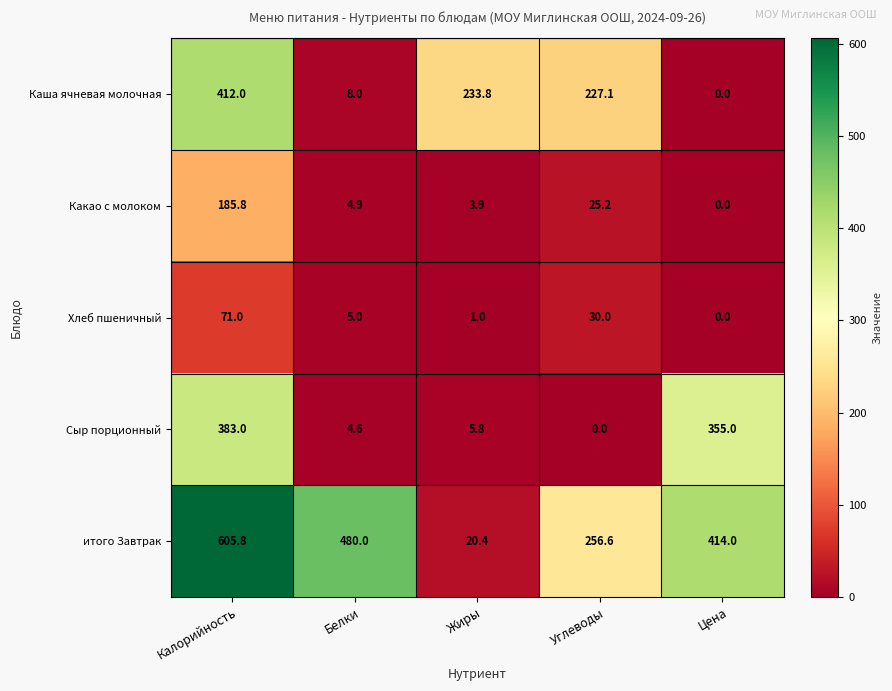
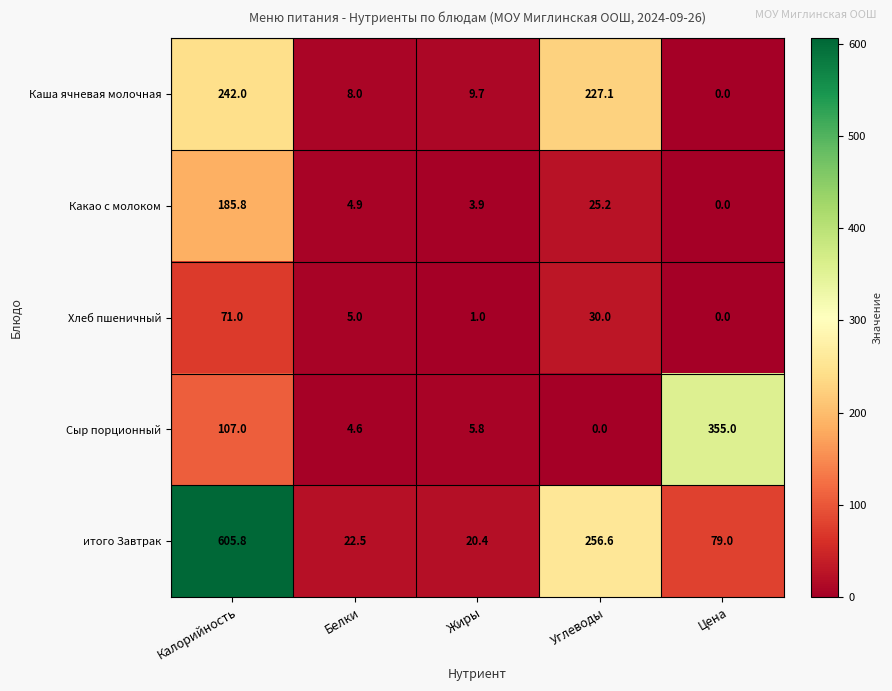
Каша ячневая молочная, Калорийность: 412.0 -> 242.0
Каша ячневая молочная, Жиры: 233.8 -> 9.7
Сыр порционный, Калорийность: 383.0 -> 107.0
итого Завтрак, Белки: 480.0 -> 22.5
итого Завтрак, Цена: 414.0 -> 79.0
